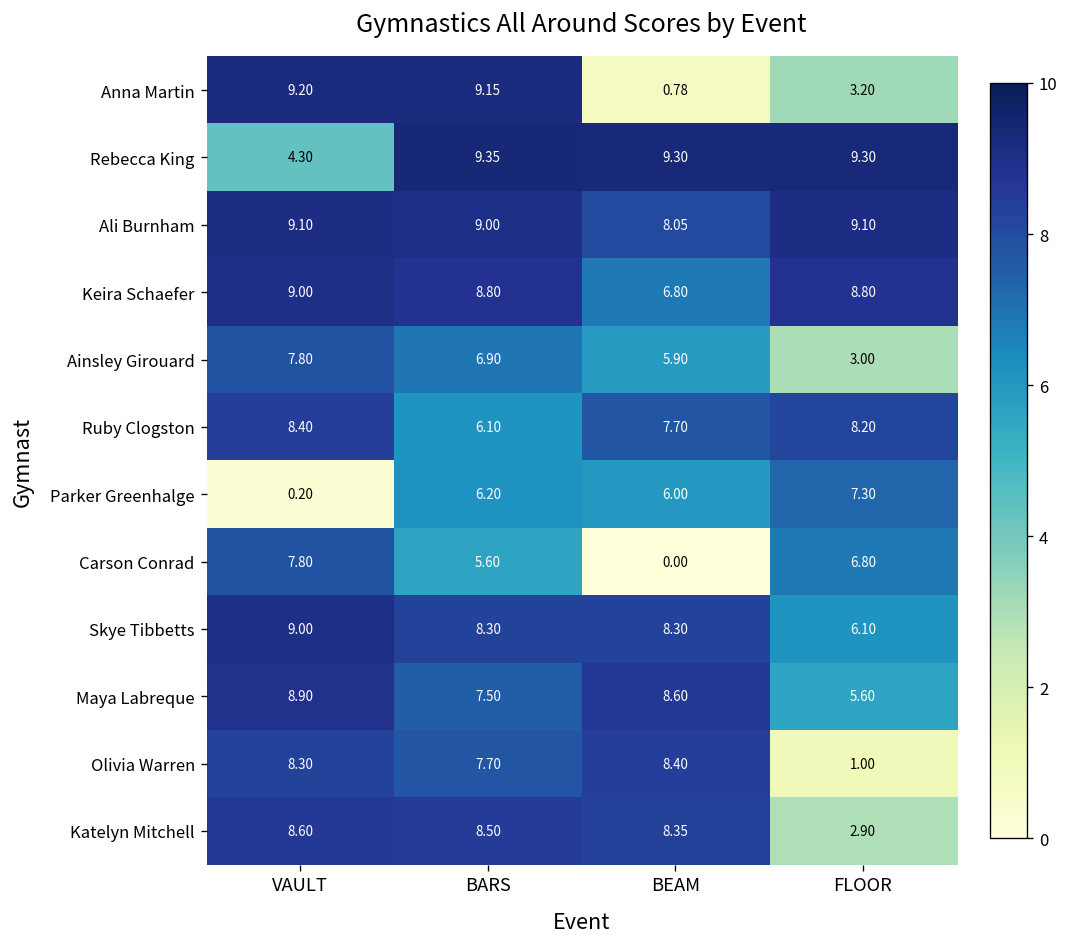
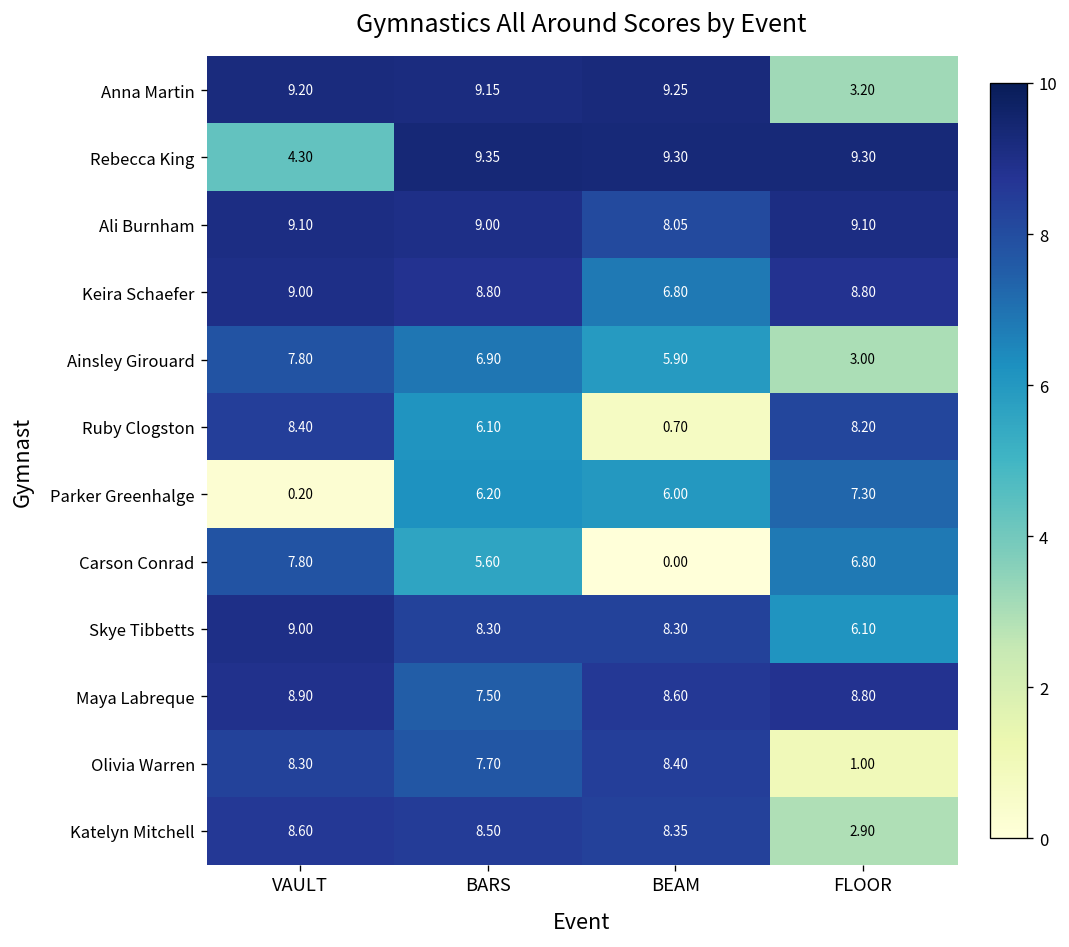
Anna Martin, BEAM: 0.78 -> 9.25
Ruby Clogston, BEAM: 7.70 -> 0.70
Maya Labreque, FLOOR: 5.60 -> 8.80
